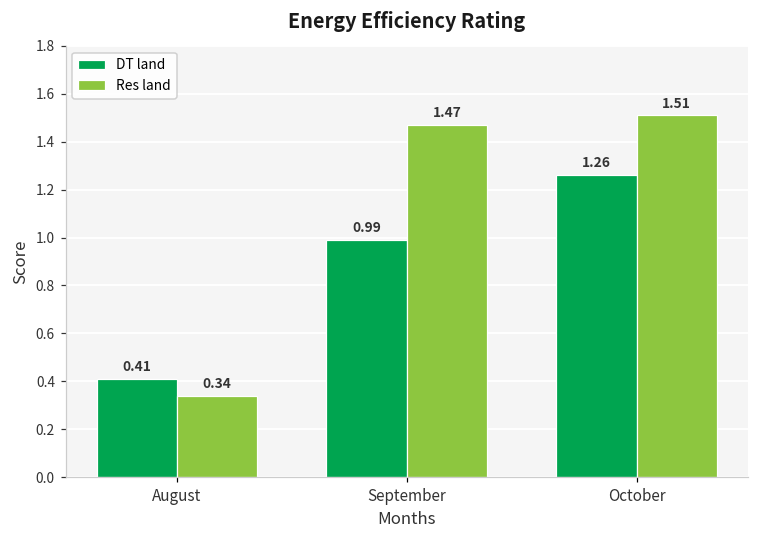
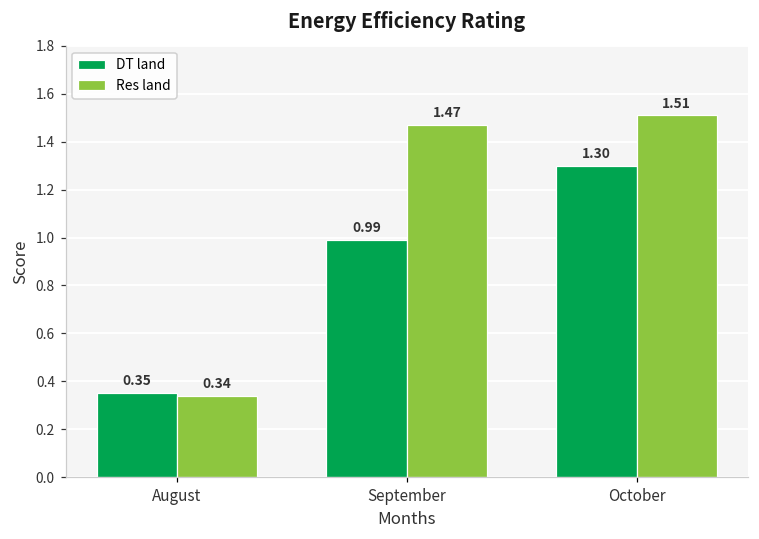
DT land, August: 0.41 -> 0.35
DT land, October: 1.26 -> 1.30
